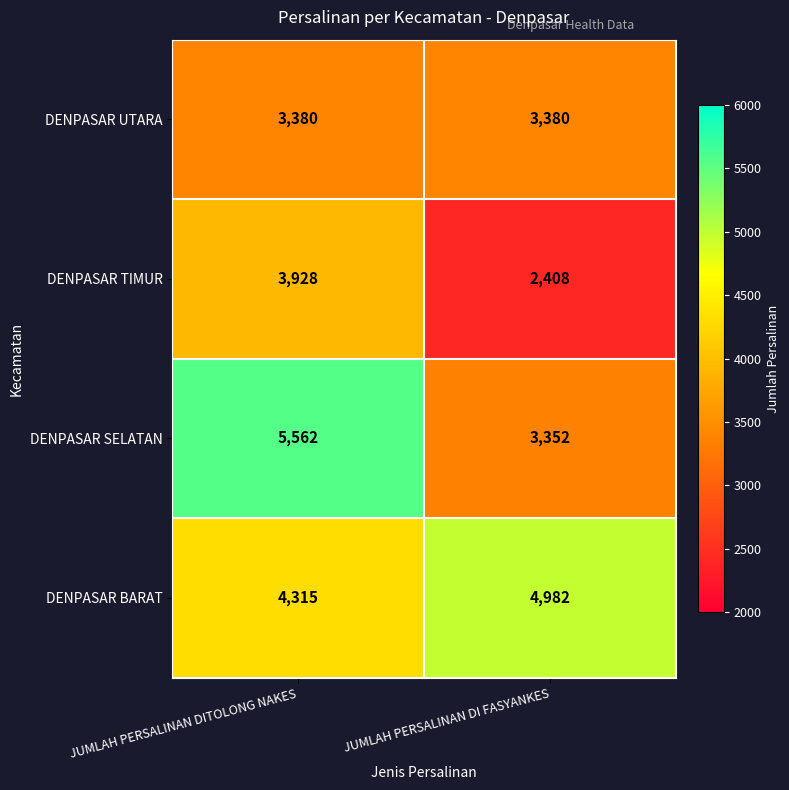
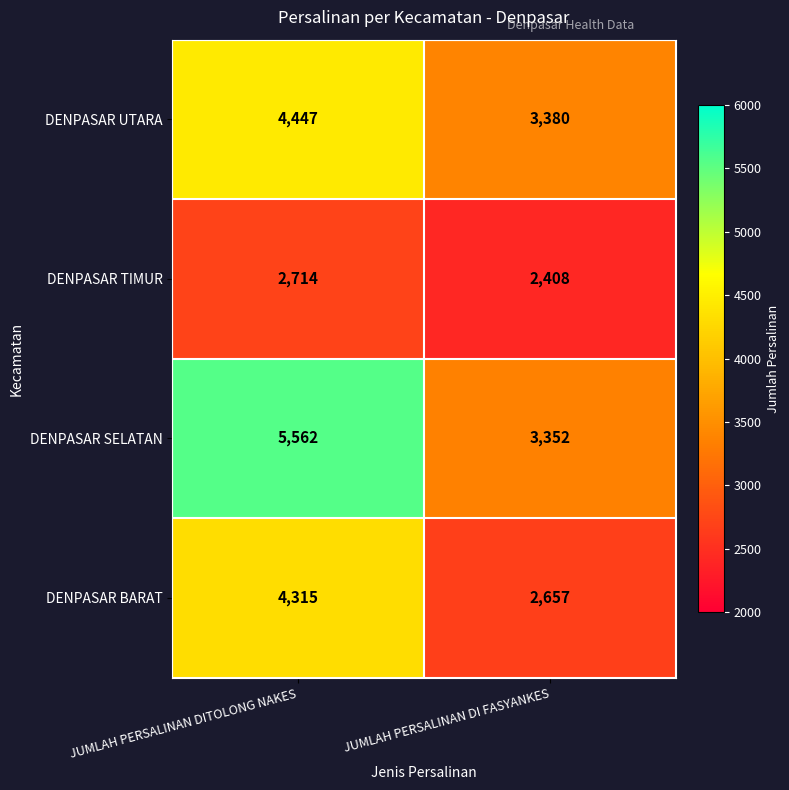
DENPASAR UTARA, JUMLAH PERSALINAN DITOLONG NAKES: 3,380 -> 4,447
DENPASAR TIMUR, JUMLAH PERSALINAN DITOLONG NAKES: 3,928 -> 2,714
DENPASAR BARAT, JUMLAH PERSALINAN DI FASYANKES: 4,982 -> 2,657
